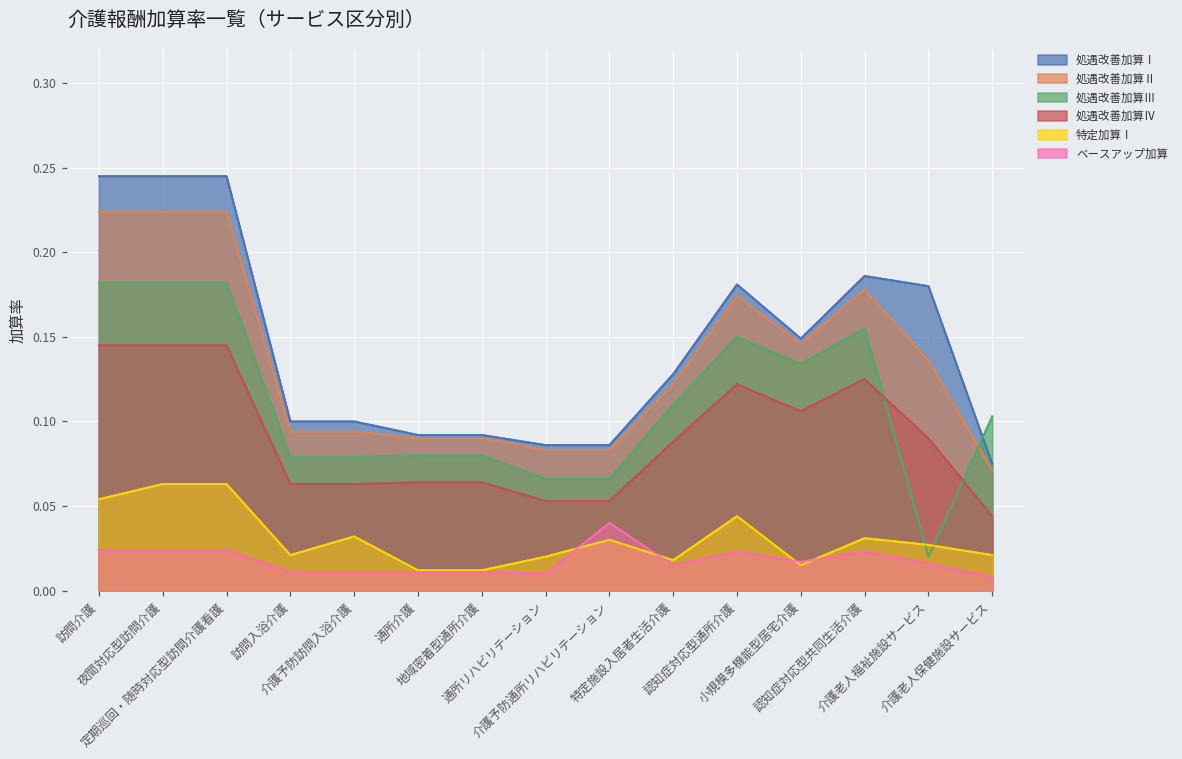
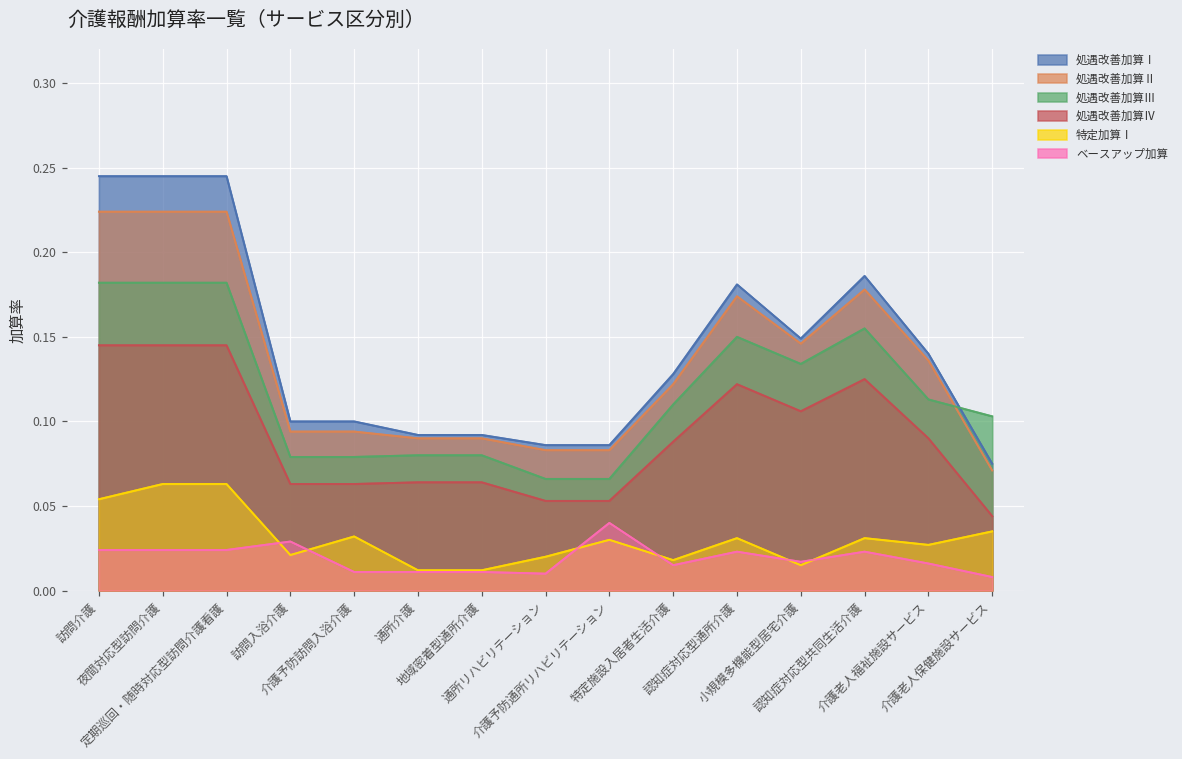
ベースアップ加算, 訪問入浴介護: 0.011 -> 0.029
特定加算Ⅰ, 認知症対応型通所介護: 0.044 -> 0.031
処遇改善加算Ⅰ, 介護老人福祉施設サービス: 0.18 -> 0.14
処遇改善加算Ⅲ, 介護老人福祉施設サービス: 0.020 -> 0.113
特定加算Ⅰ, 介護老人保健施設サービス: 0.021 -> 0.035
